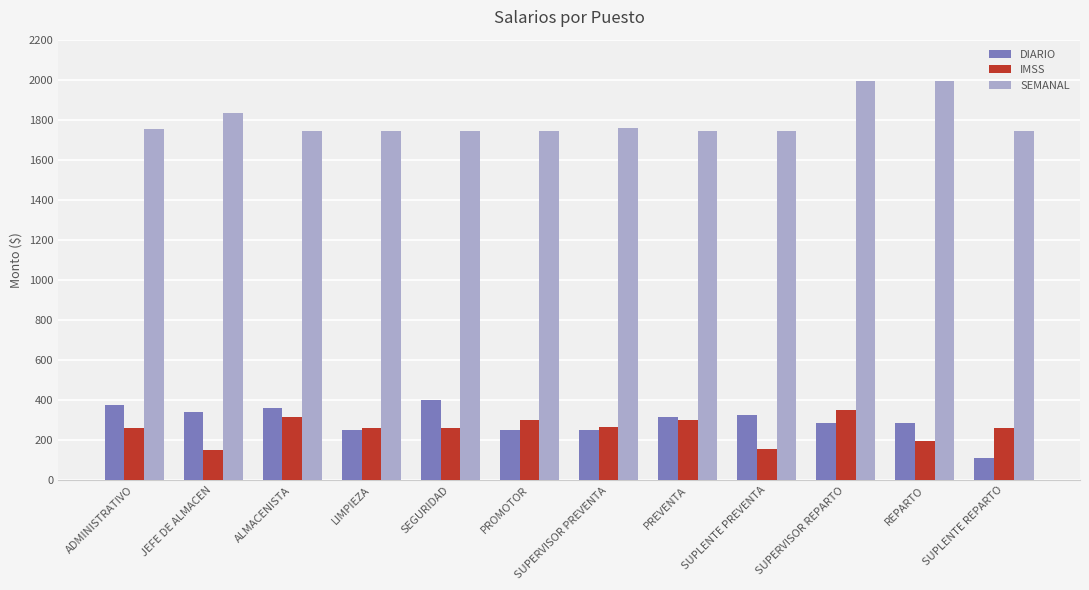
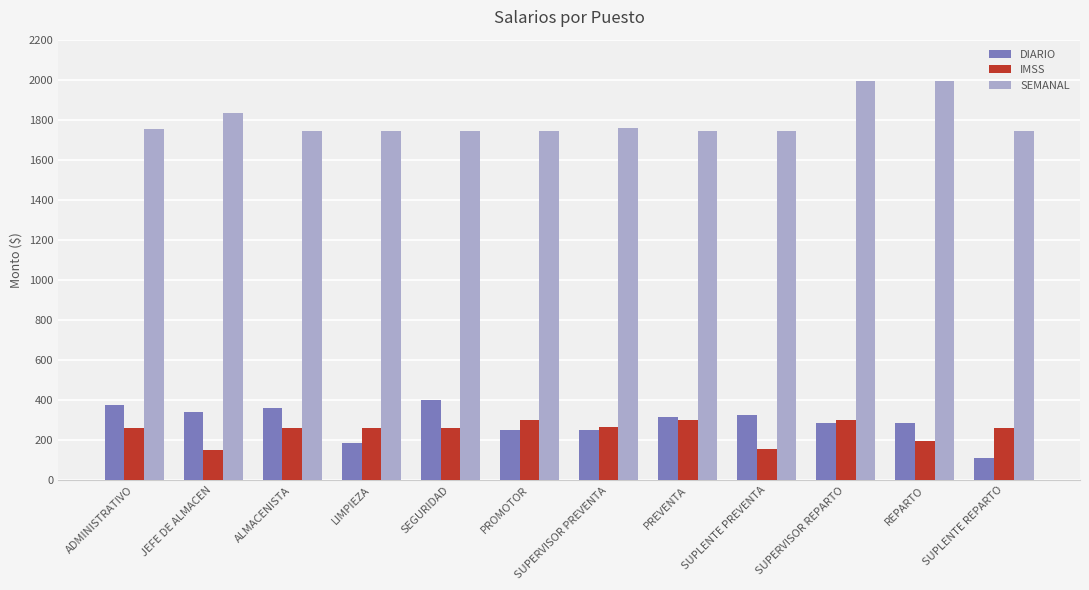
IMSS, ALMACENISTA: 310 -> 260
DIARIO, LIMPIEZA: 250 -> 190
IMSS, SUPERVISOR REPARTO: 350 -> 300
